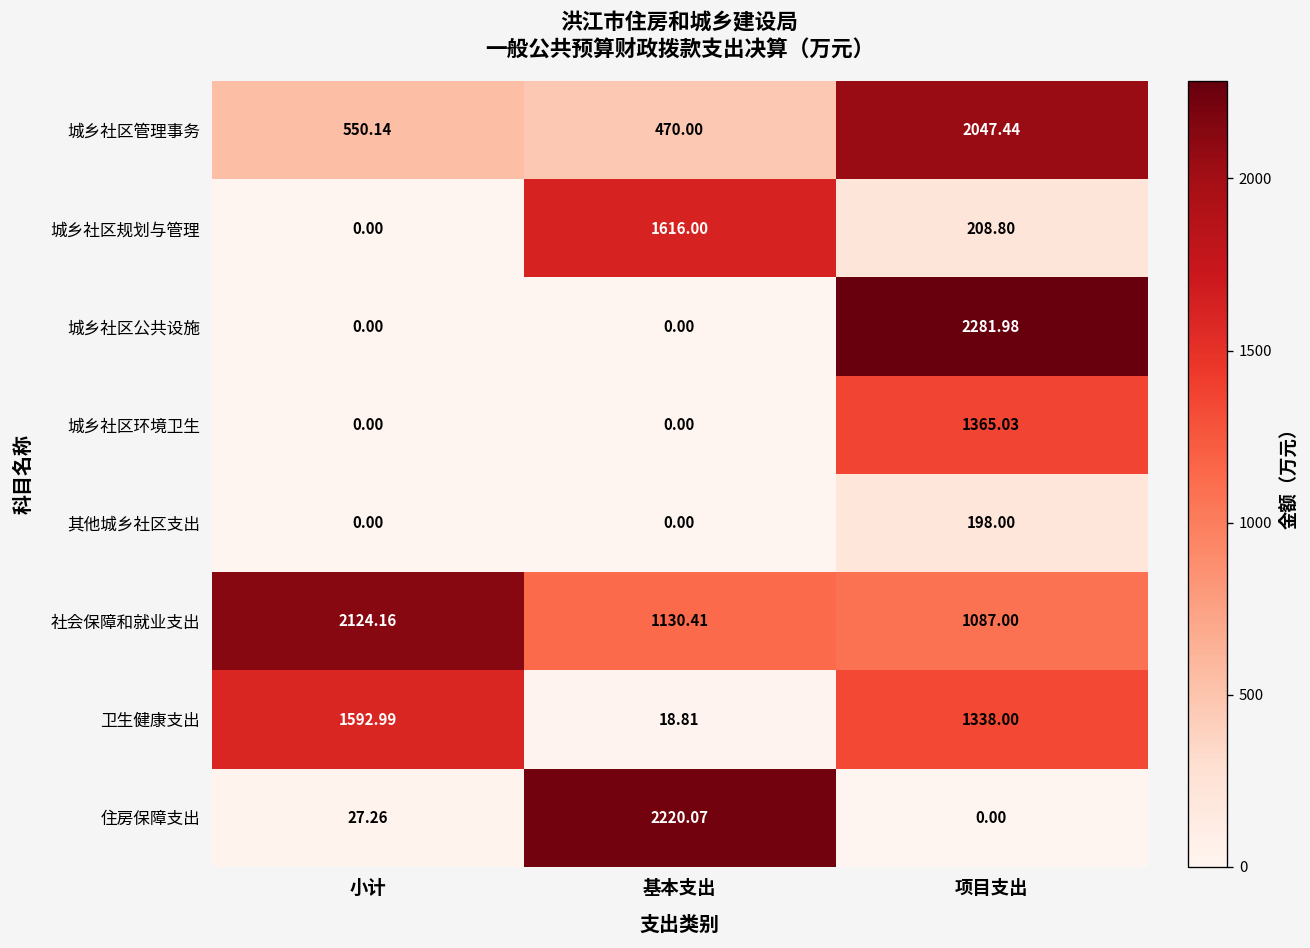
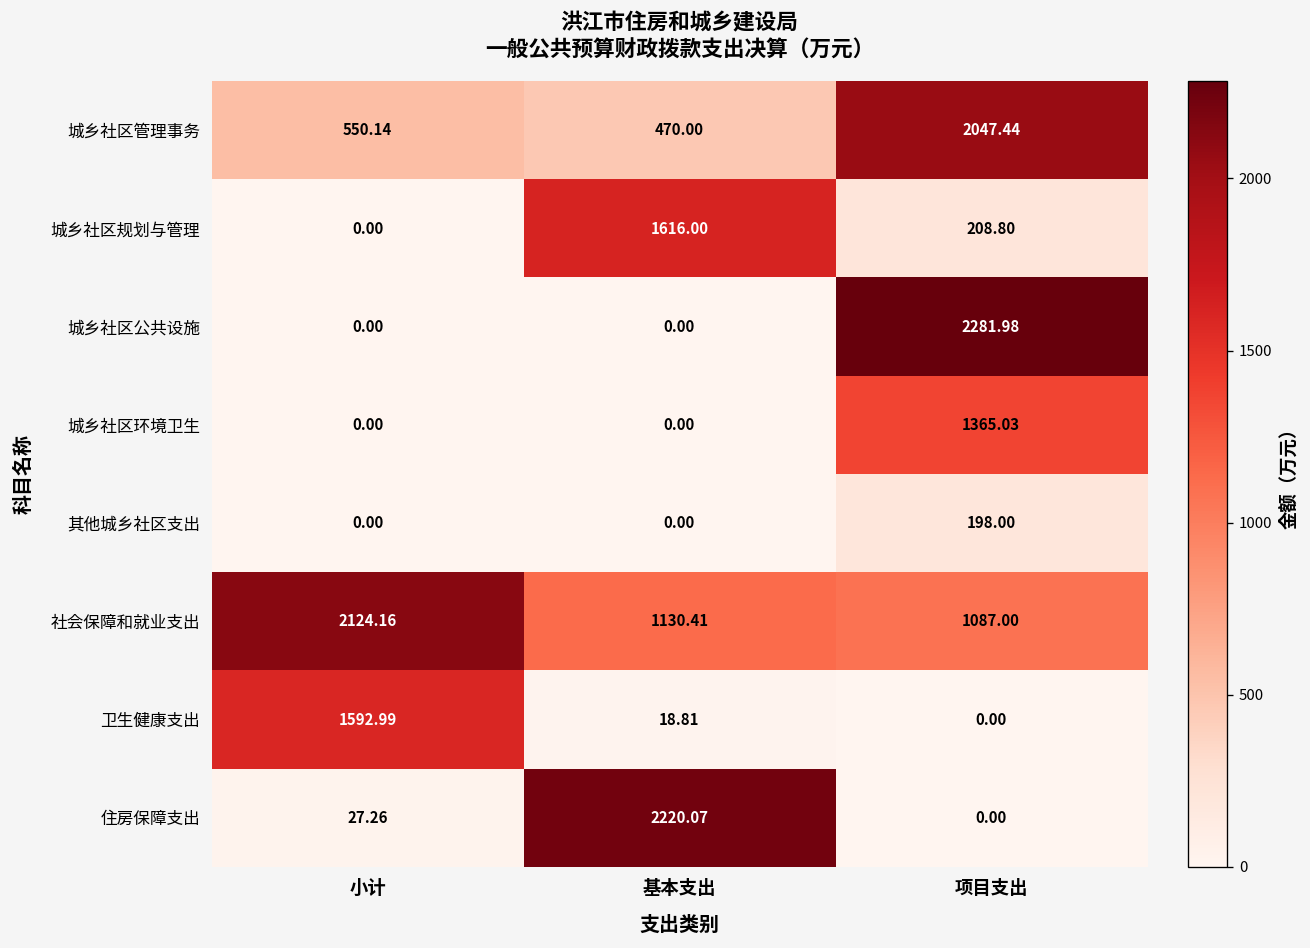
卫生健康支出, 项目支出: 1338.00 -> 0.00
